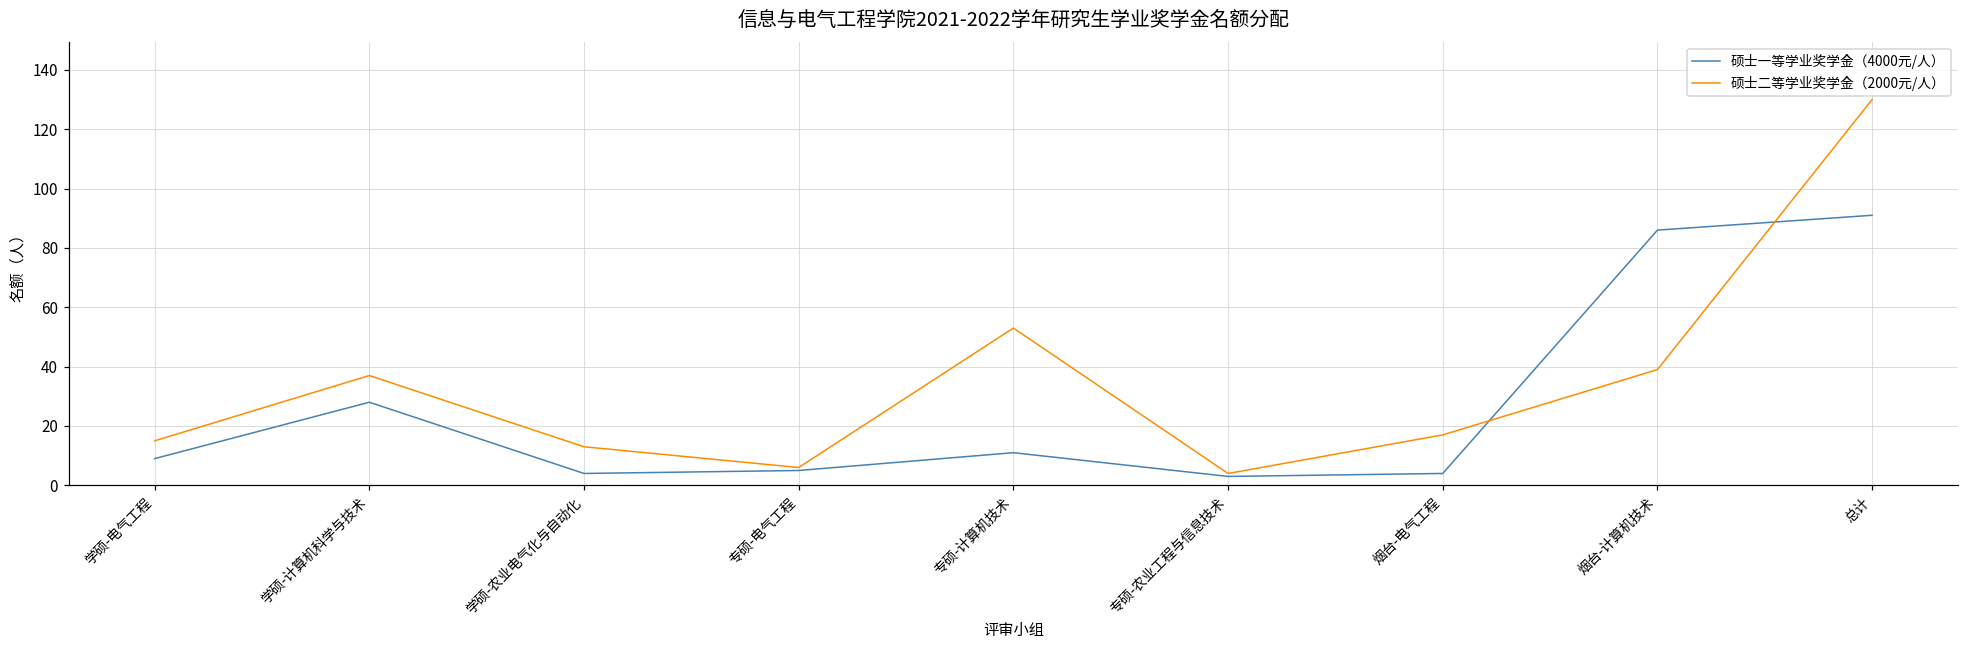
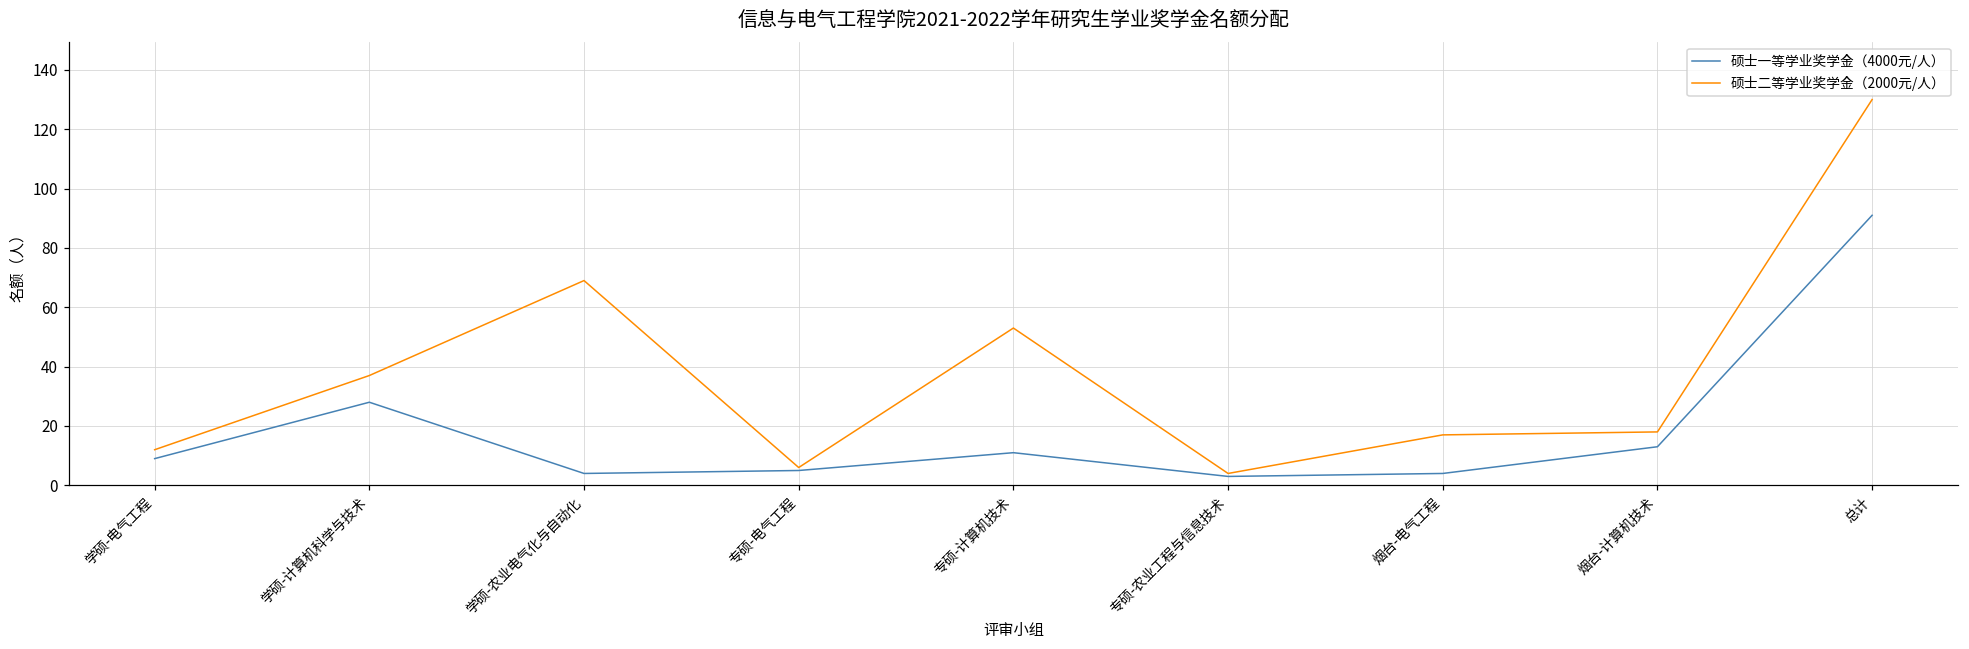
硕士二等学业奖学金（2000元/人）, 学硕-电气工程: 15 -> 12
硕士二等学业奖学金（2000元/人）, 学硕-农业电气化与自动化: 13 -> 69
硕士一等学业奖学金（4000元/人）, 烟台-计算机技术: 86 -> 13
硕士二等学业奖学金（2000元/人）, 烟台-计算机技术: 39 -> 18
